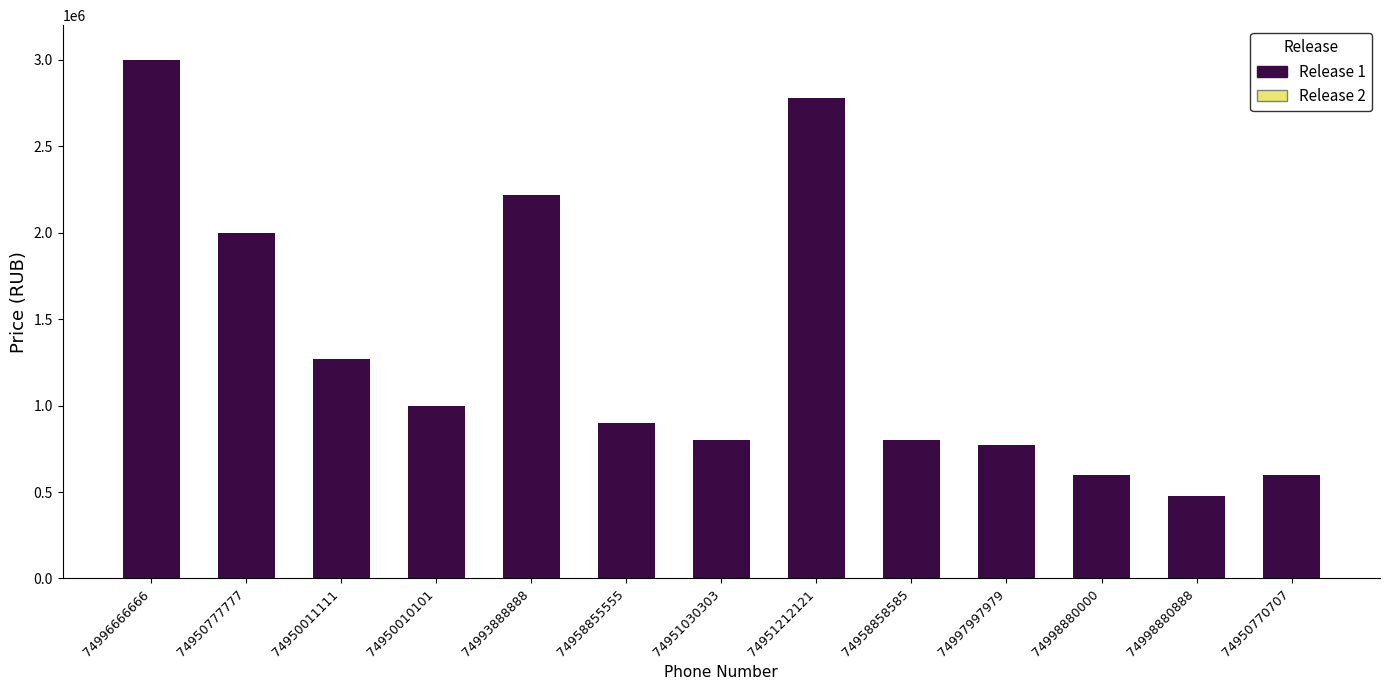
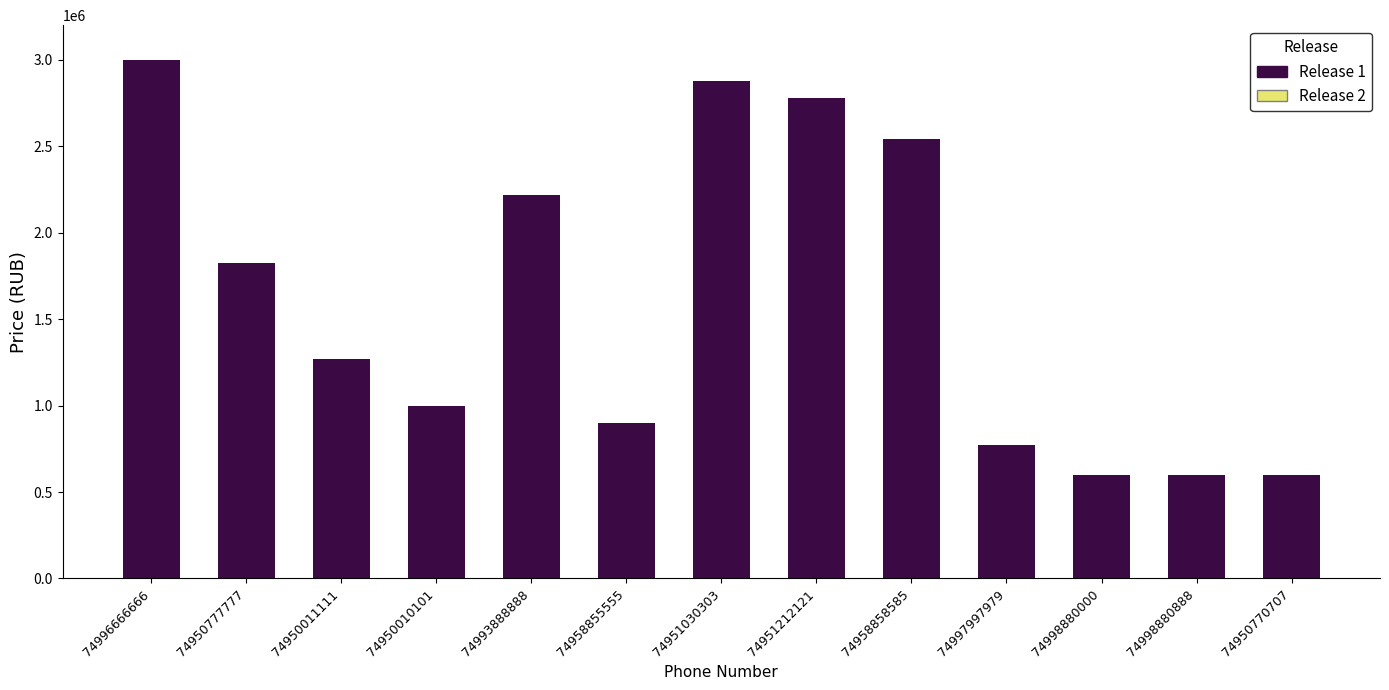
74950777777: 2000000 -> 1820000
74951030303: 800000 -> 2880000
74958858585: 800000 -> 2540000
74998880888: 480000 -> 600000
